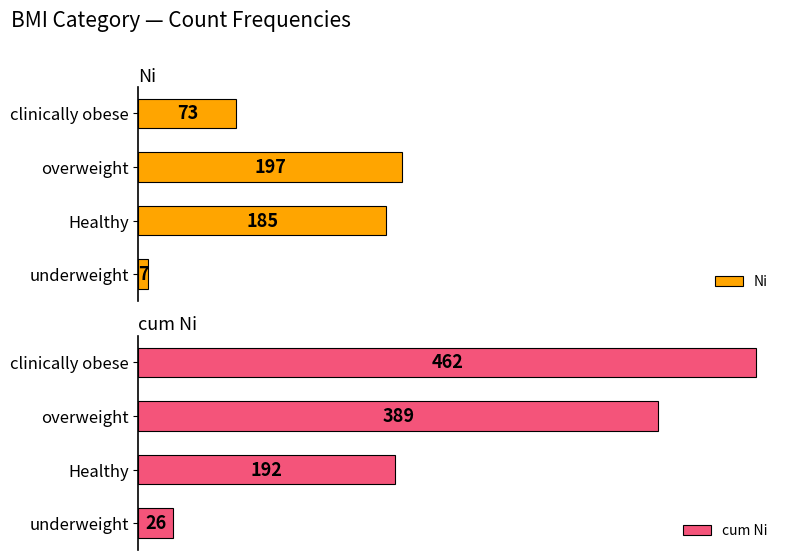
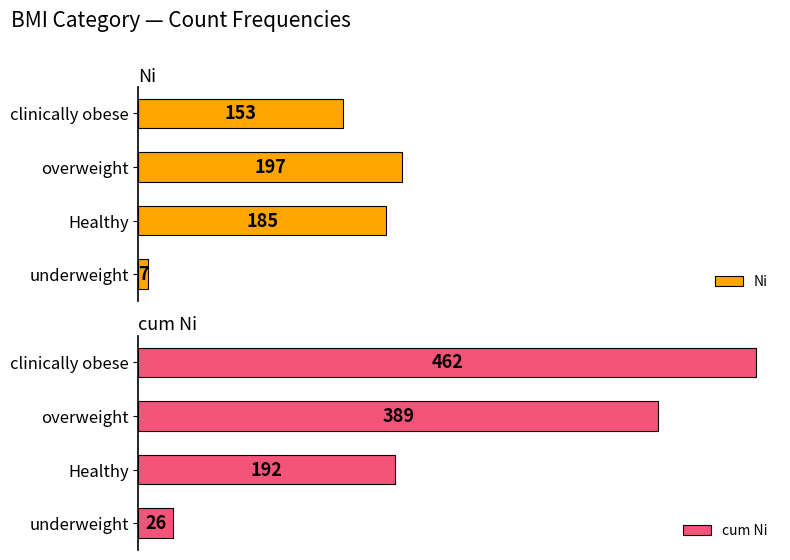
Ni, clinically obese: 73 -> 153
